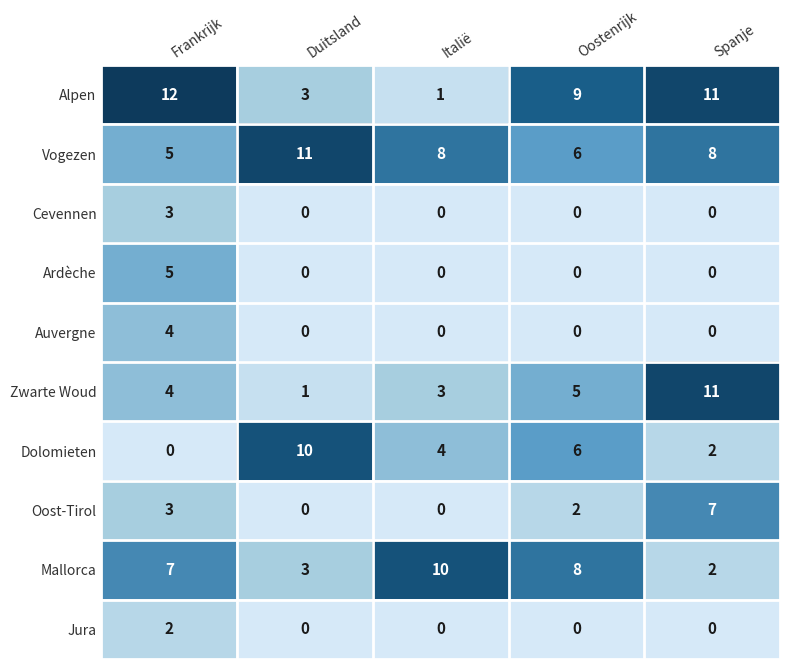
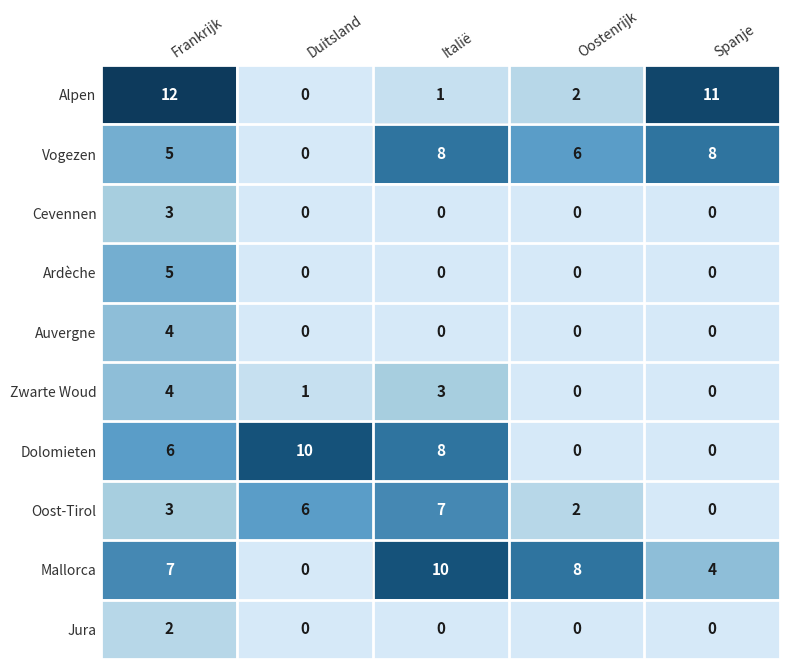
Alpen, Duitsland: 3 -> 0
Alpen, Oostenrijk: 9 -> 2
Vogezen, Duitsland: 11 -> 0
Zwarte Woud, Oostenrijk: 5 -> 0
Zwarte Woud, Spanje: 11 -> 0
Dolomieten, Frankrijk: 0 -> 6
Dolomieten, Italië: 4 -> 8
Dolomieten, Oostenrijk: 6 -> 0
Dolomieten, Spanje: 2 -> 0
Oost-Tirol, Duitsland: 0 -> 6
Oost-Tirol, Italië: 0 -> 7
Oost-Tirol, Spanje: 7 -> 0
Mallorca, Duitsland: 3 -> 0
Mallorca, Spanje: 2 -> 4
